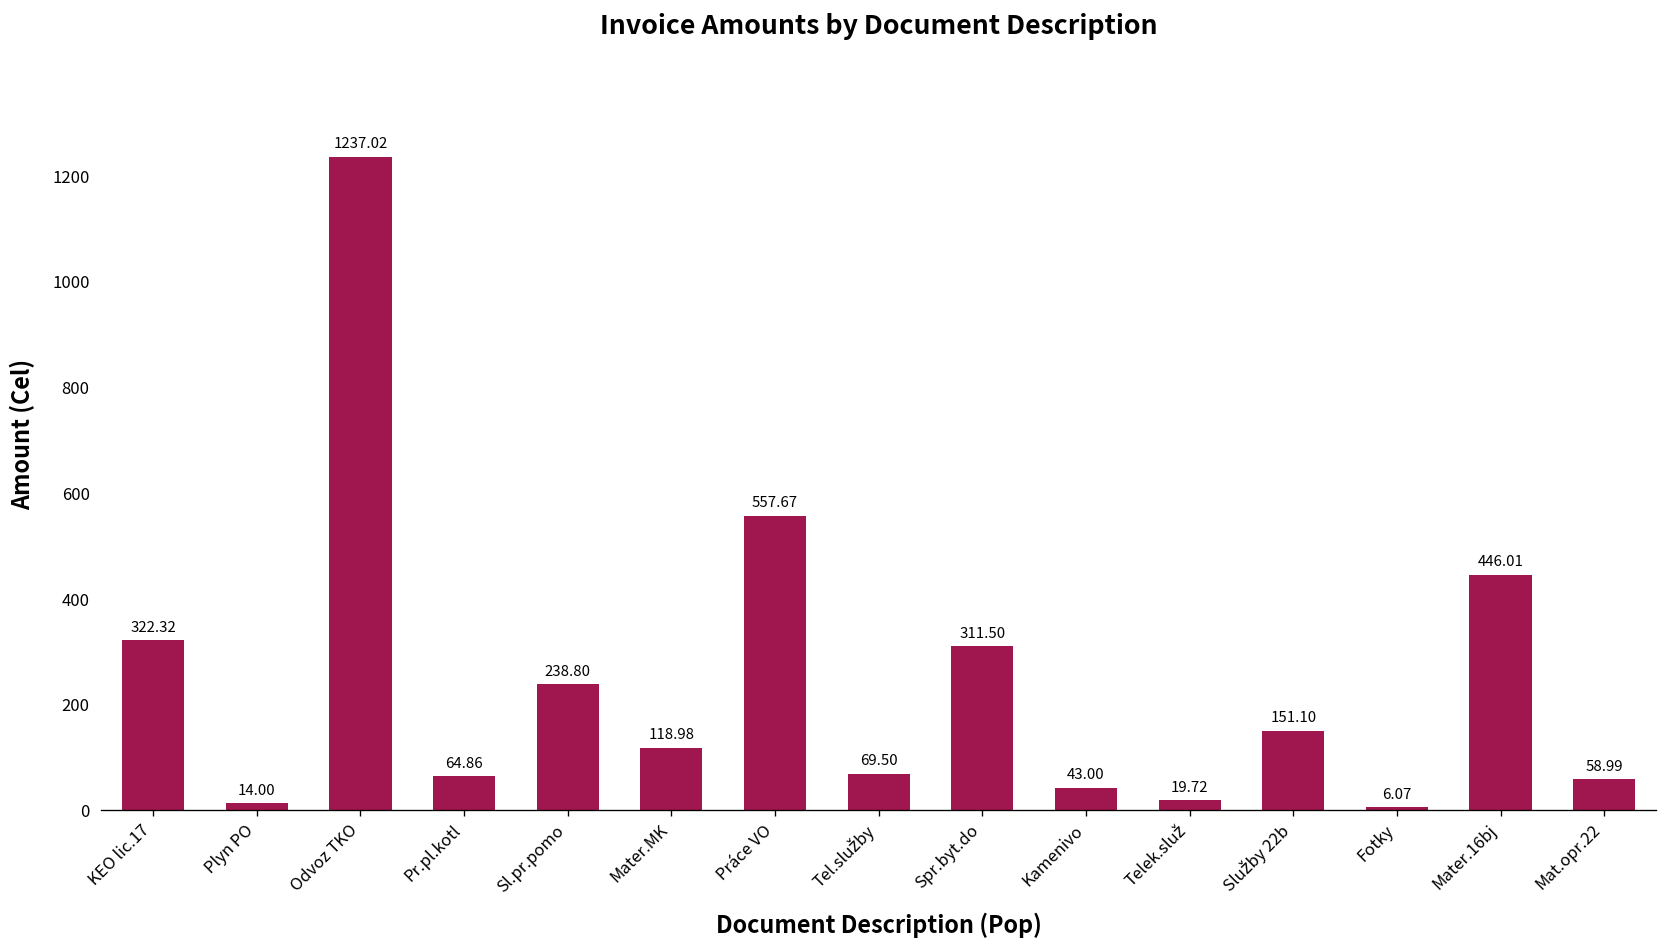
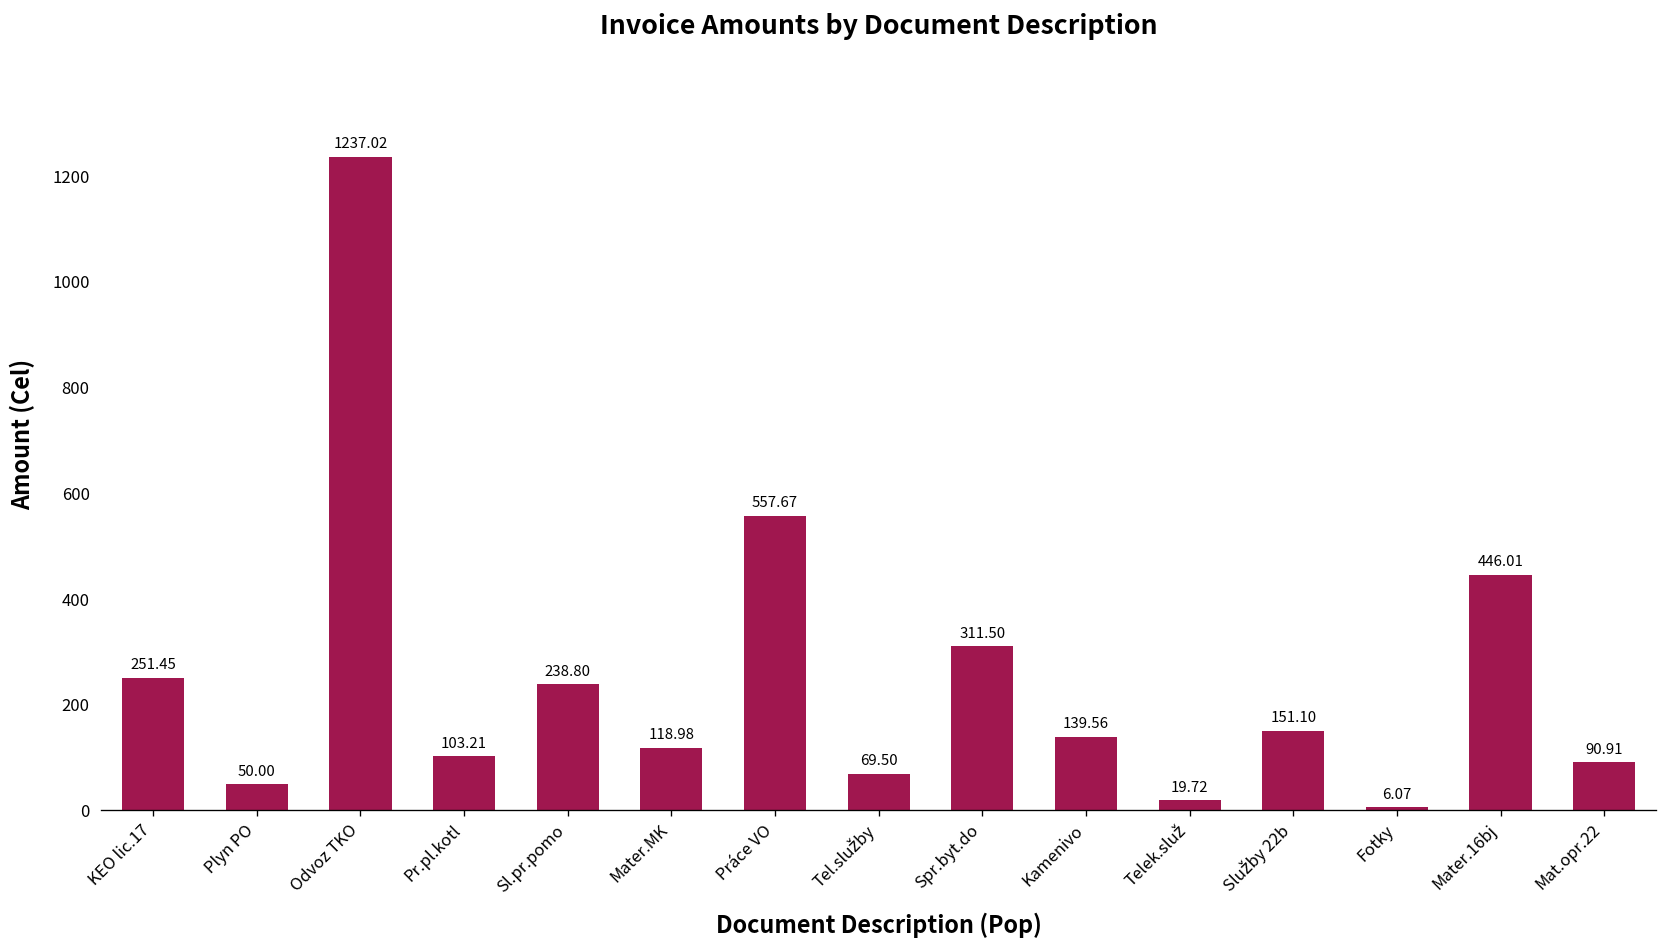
KEO lic.17: 322.32 -> 251.45
Plyn PO: 14.00 -> 50.00
Pr.pl.kotl: 64.86 -> 103.21
Kamenivo: 43.00 -> 139.56
Mat.opr.22: 58.99 -> 90.91
